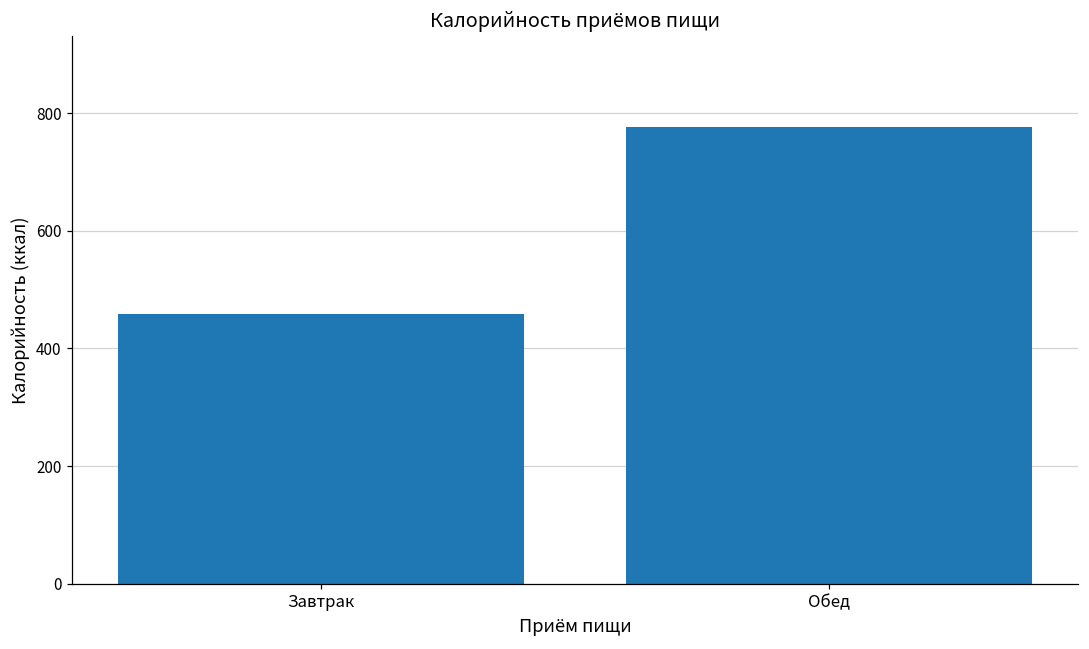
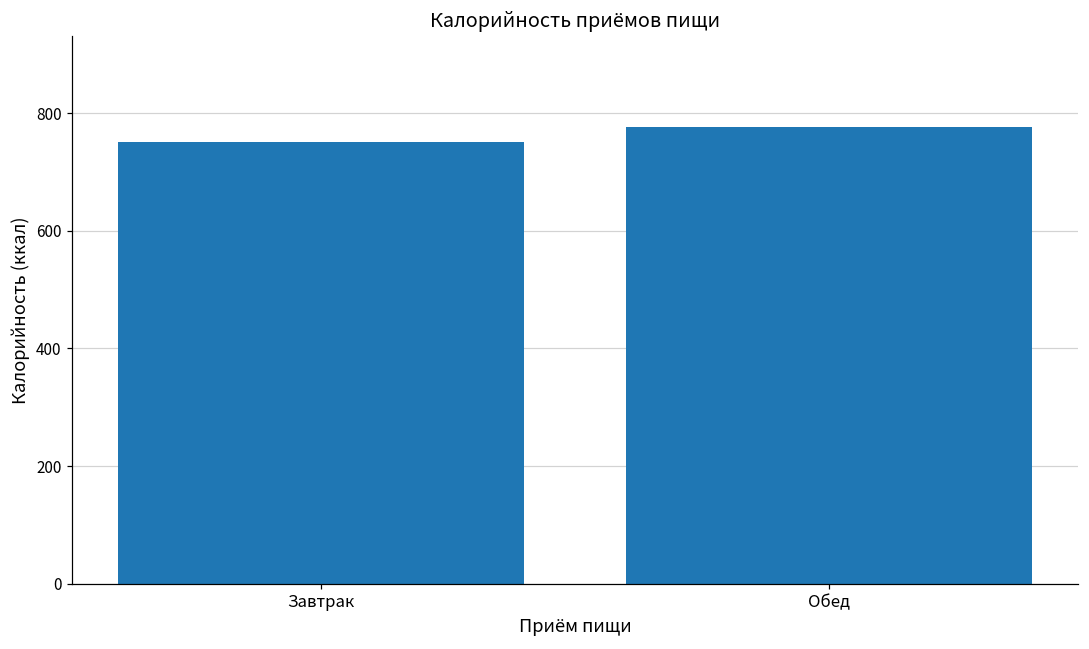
Завтрак: 460 -> 750
